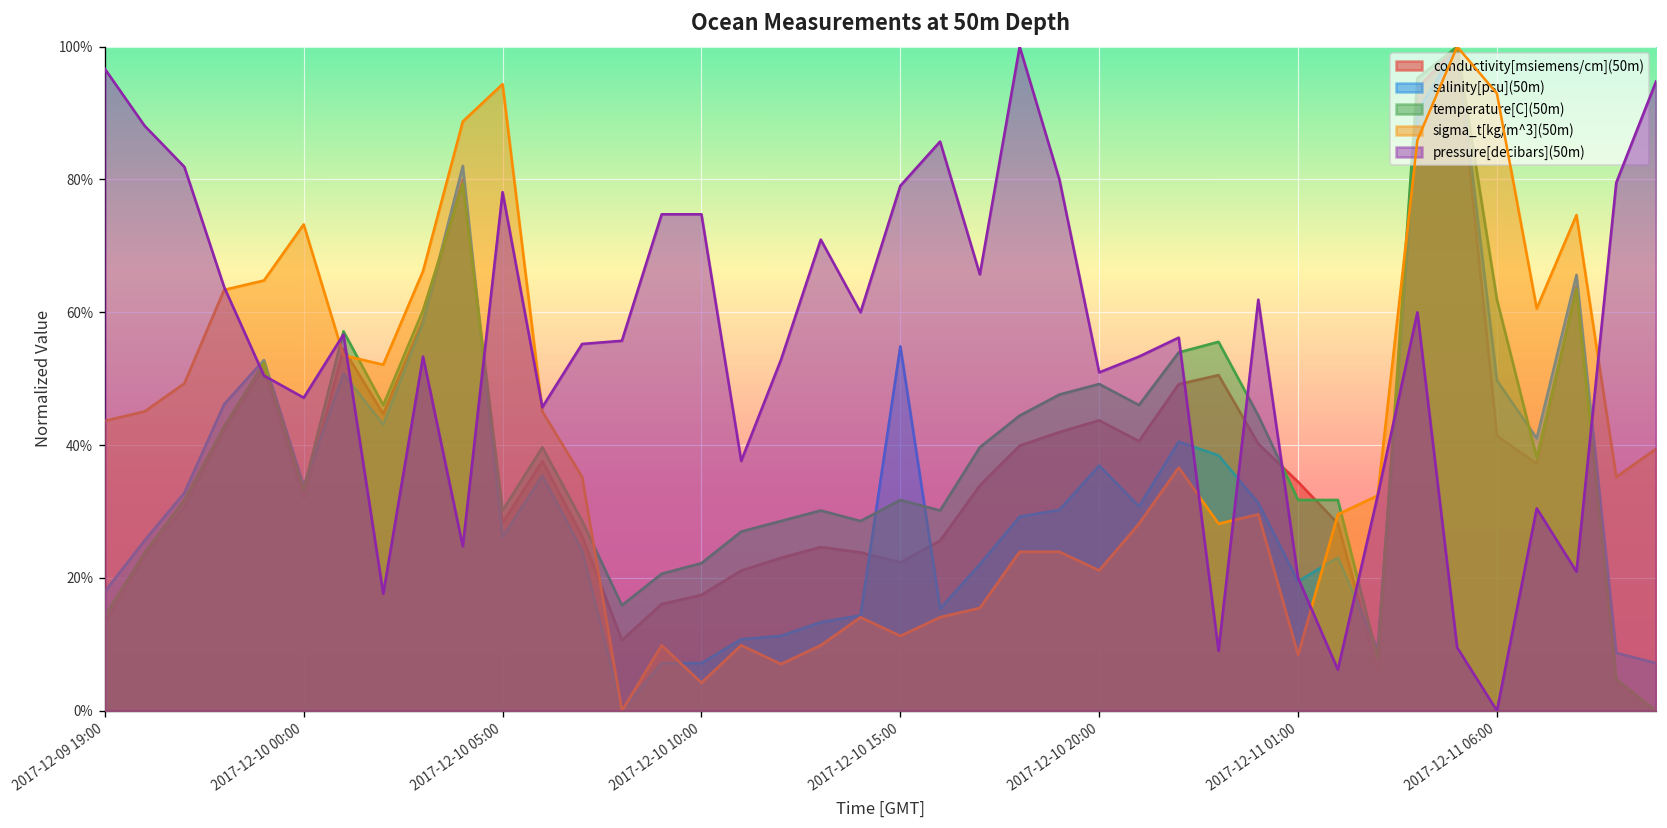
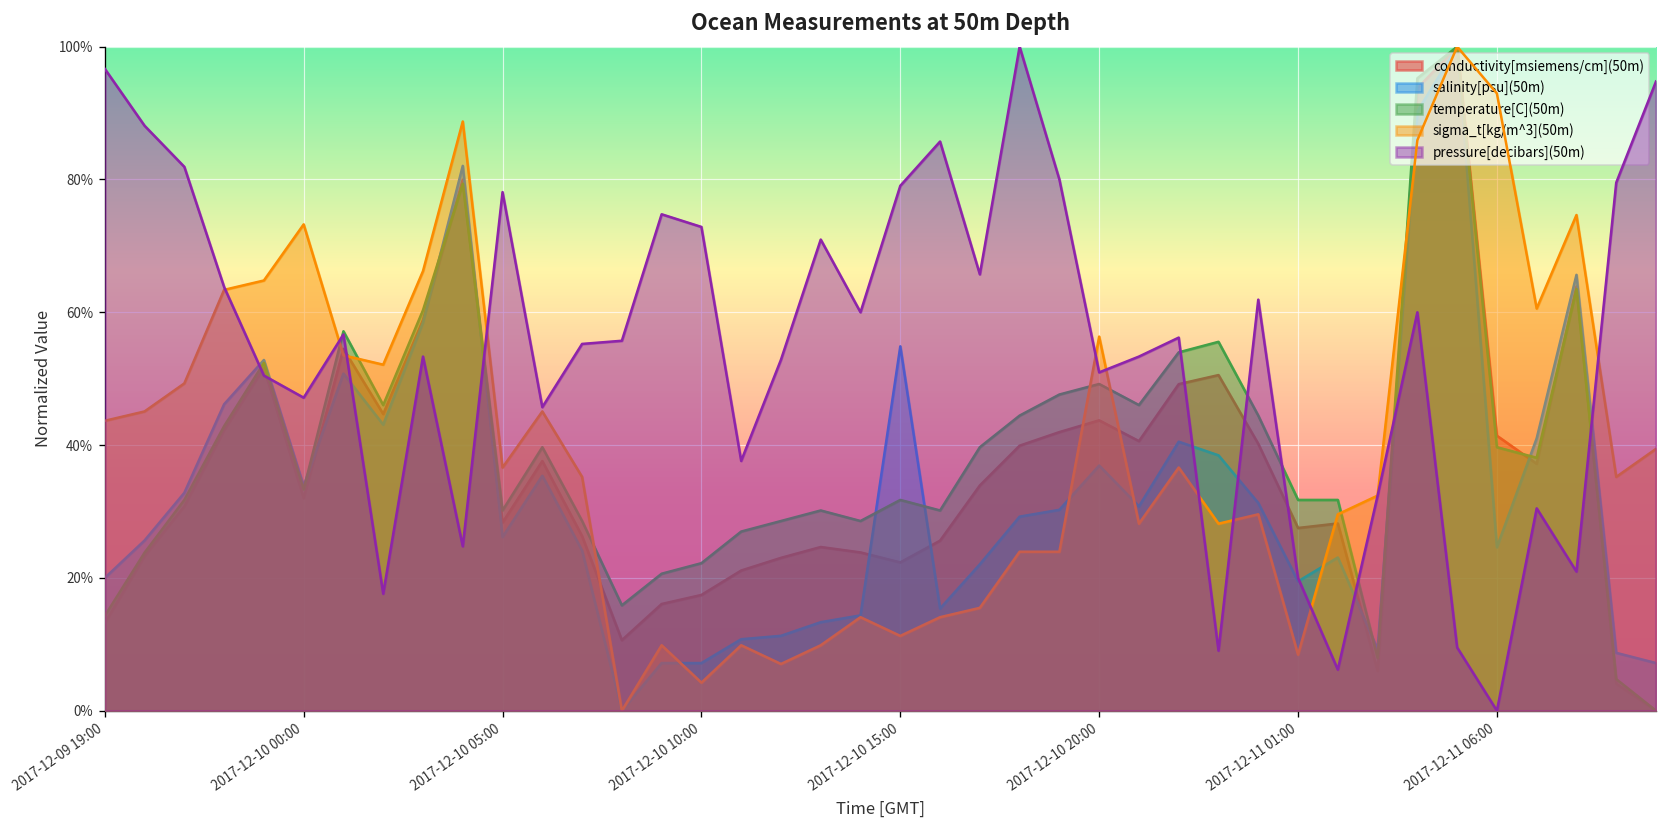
salinity[psu](50m), 2017-12-09 19:00: 18% -> 20%
sigma_t[kg/m^3](50m), 2017-12-10 05:00: 94% -> 37%
pressure[decibars](50m), 2017-12-10 10:00: 75% -> 73%
sigma_t[kg/m^3](50m), 2017-12-10 20:00: 21% -> 56%
conductivity[msiemens/cm](50m), 2017-12-11 01:00: 34% -> 28%
salinity[psu](50m), 2017-12-11 06:00: 50% -> 25%
temperature[C](50m), 2017-12-11 06:00: 62% -> 40%
